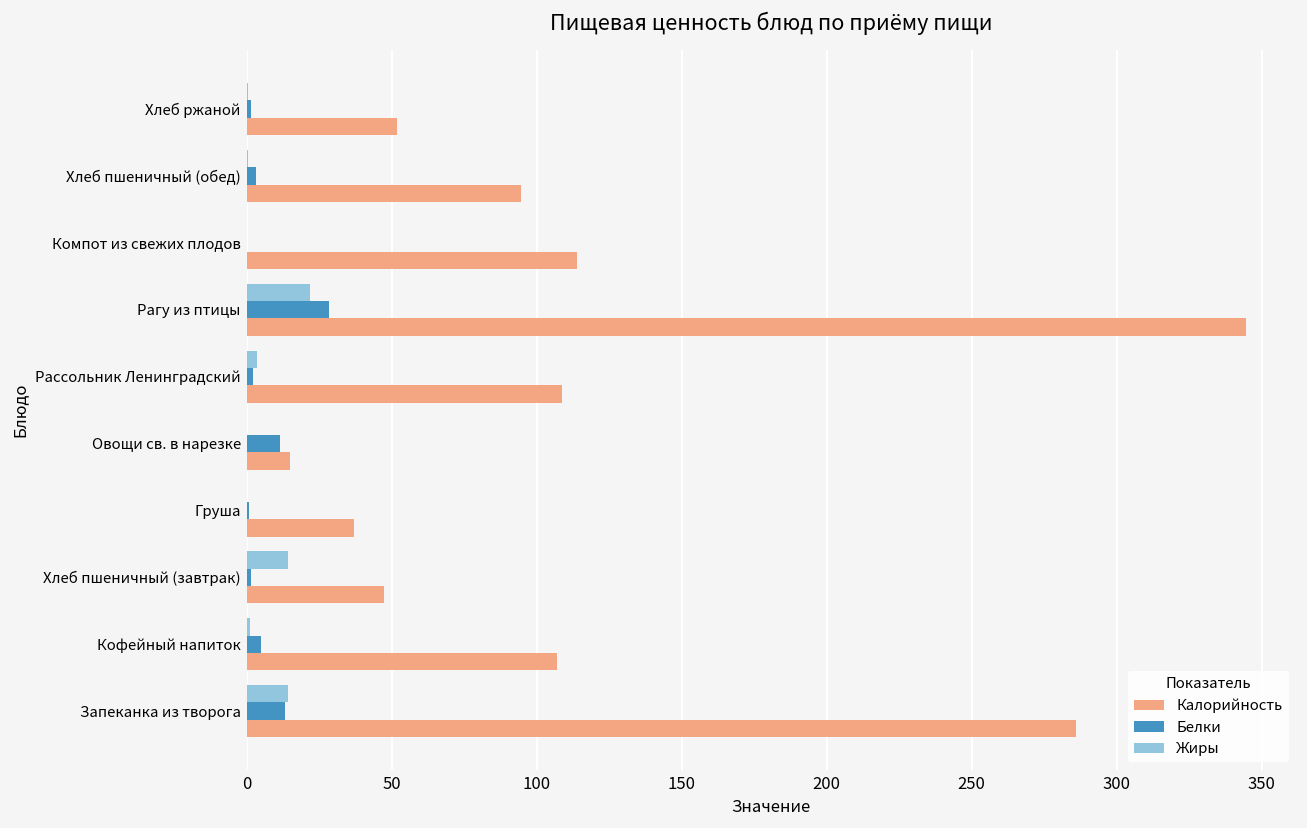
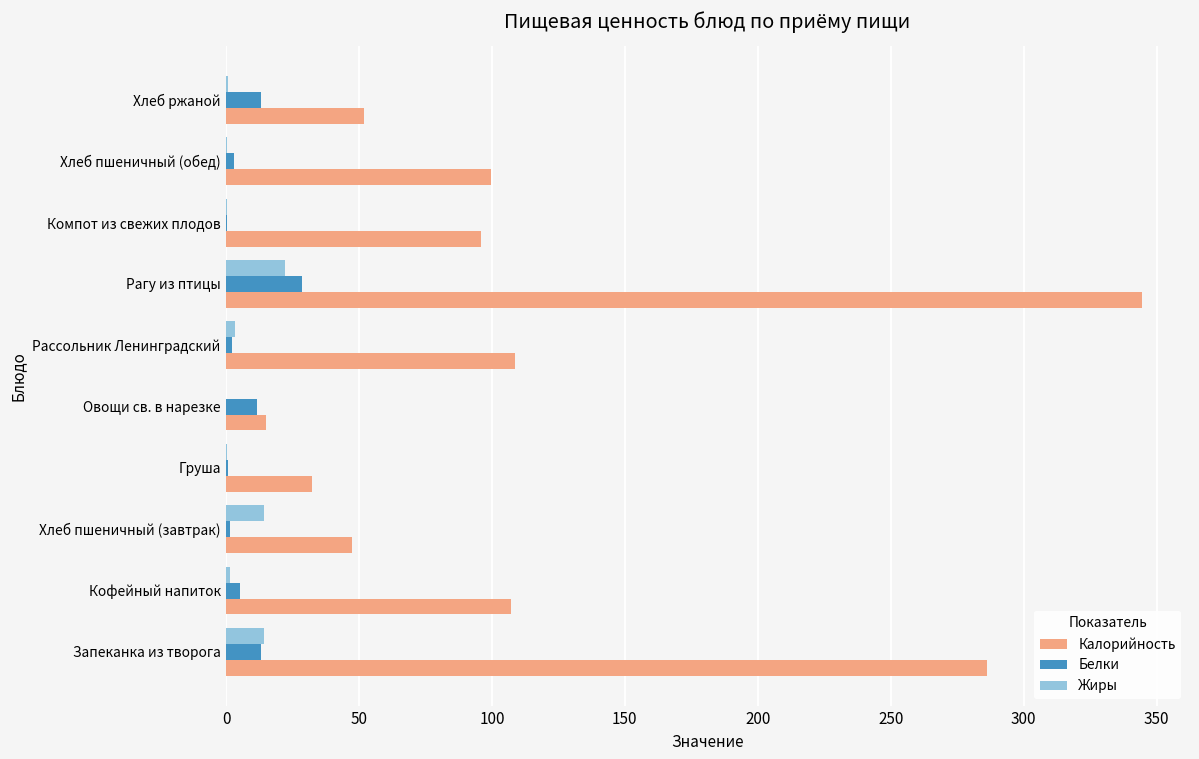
Белки, Хлеб ржаной: 2 -> 13
Калорийность, Хлеб пшеничный (обед): 95 -> 100
Калорийность, Компот из свежих плодов: 114 -> 96
Калорийность, Груша: 37 -> 32
